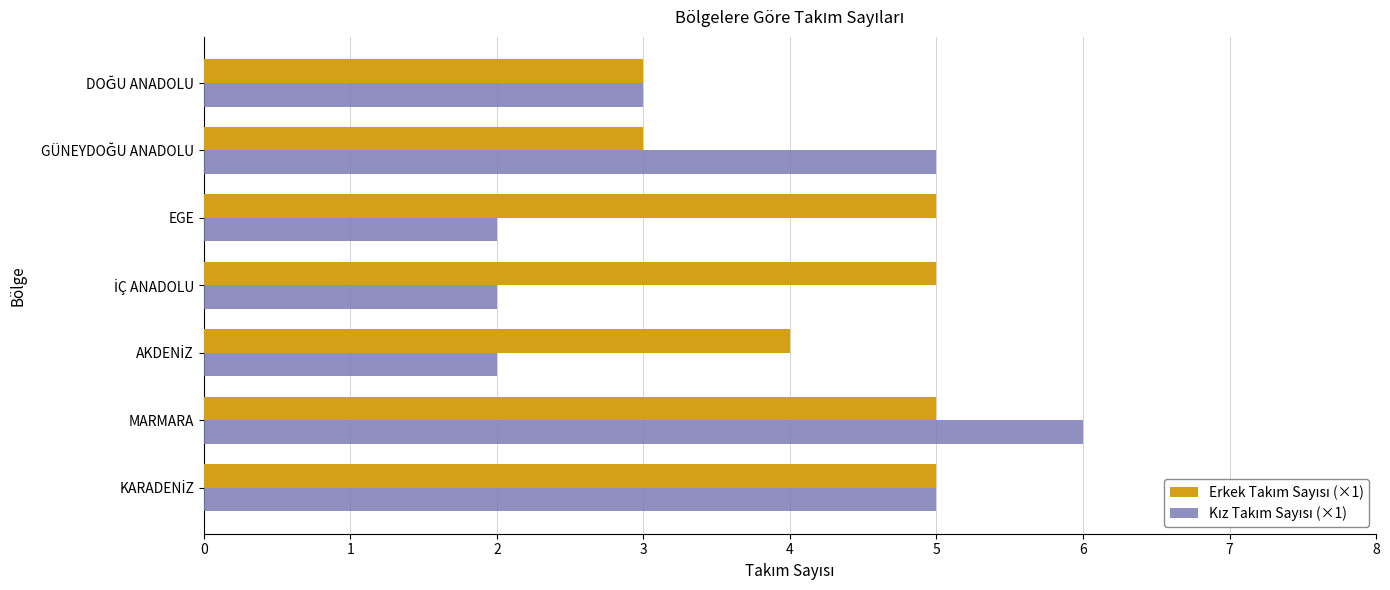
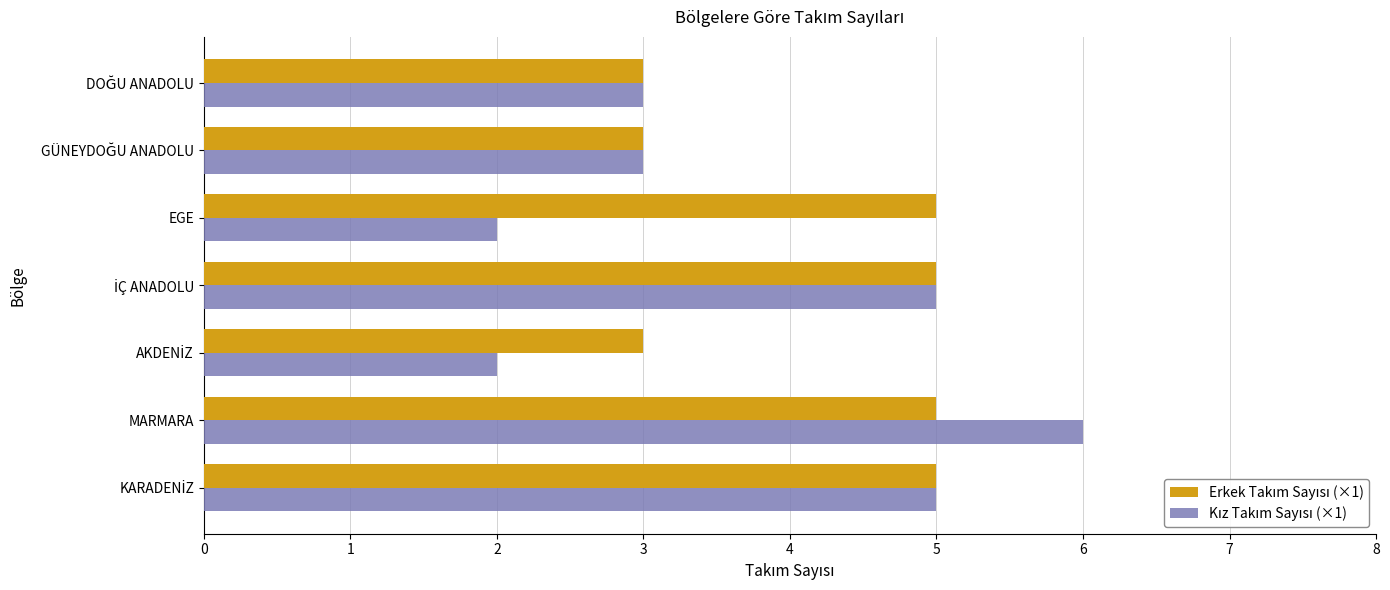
Kız Takım Sayısı (×1), GÜNEYDOĞU ANADOLU: 5 -> 3
Kız Takım Sayısı (×1), İÇ ANADOLU: 2 -> 5
Erkek Takım Sayısı (×1), AKDENİZ: 4 -> 3
